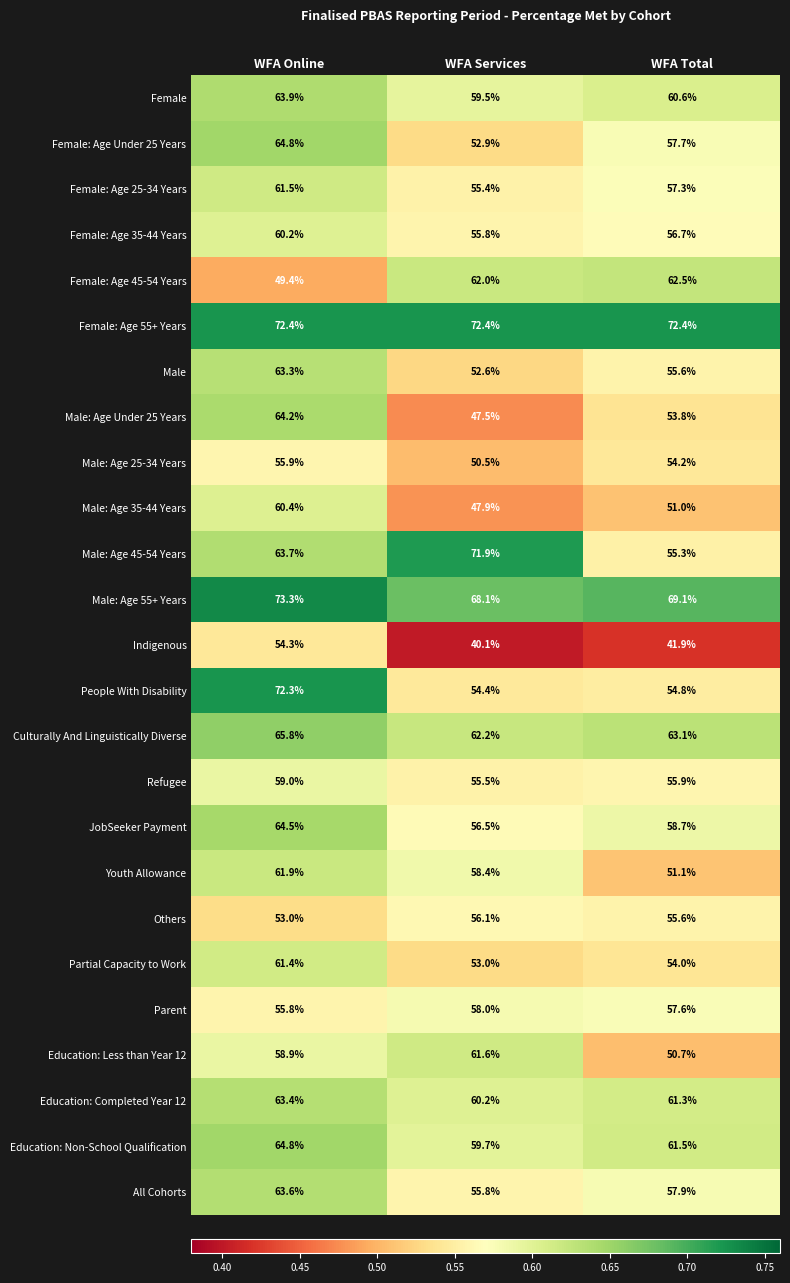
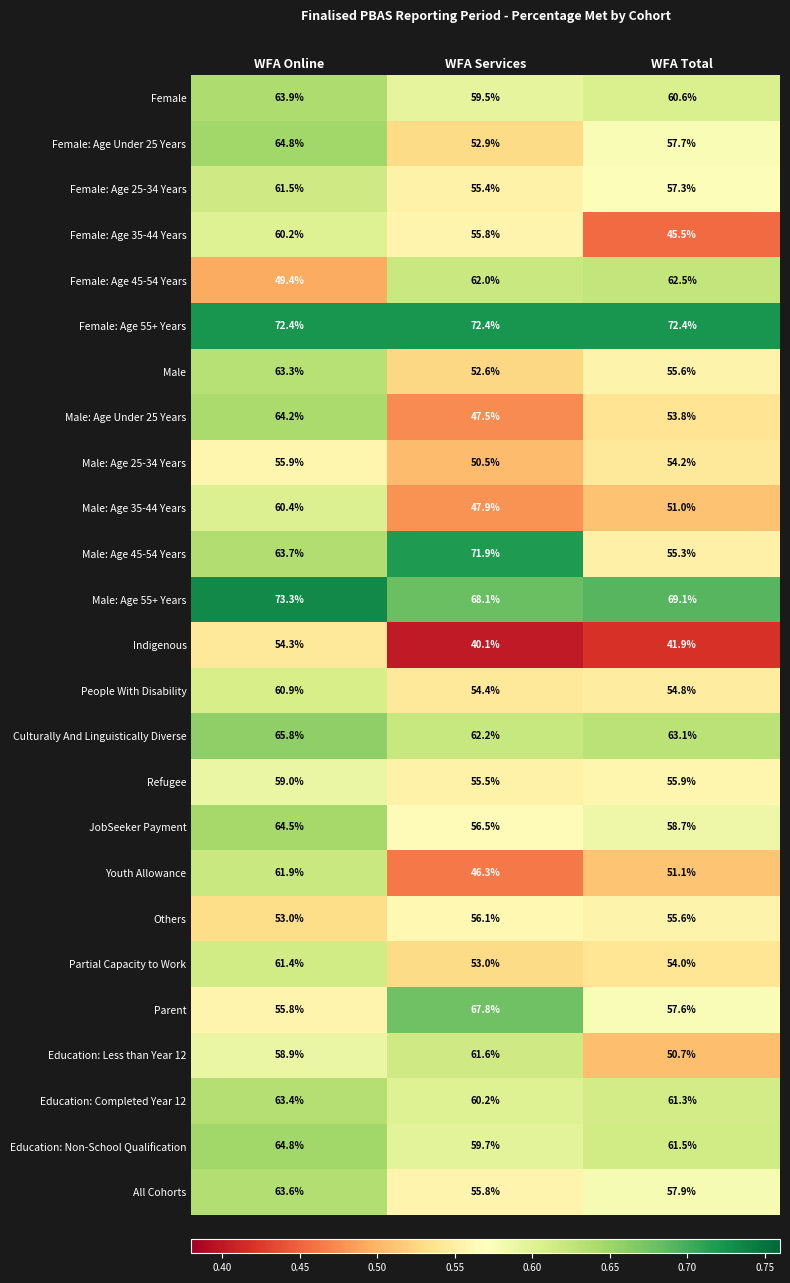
Female: Age 35-44 Years, WFA Total: 56.7% -> 45.5%
People With Disability, WFA Online: 72.3% -> 60.9%
Youth Allowance, WFA Services: 58.4% -> 46.3%
Parent, WFA Services: 58.0% -> 67.8%
